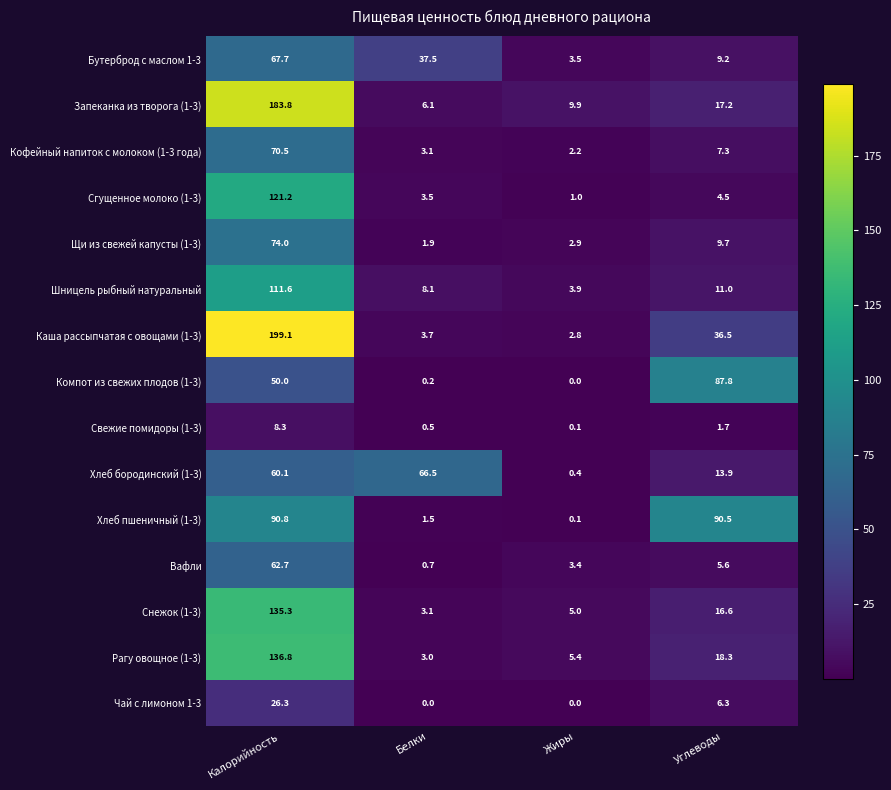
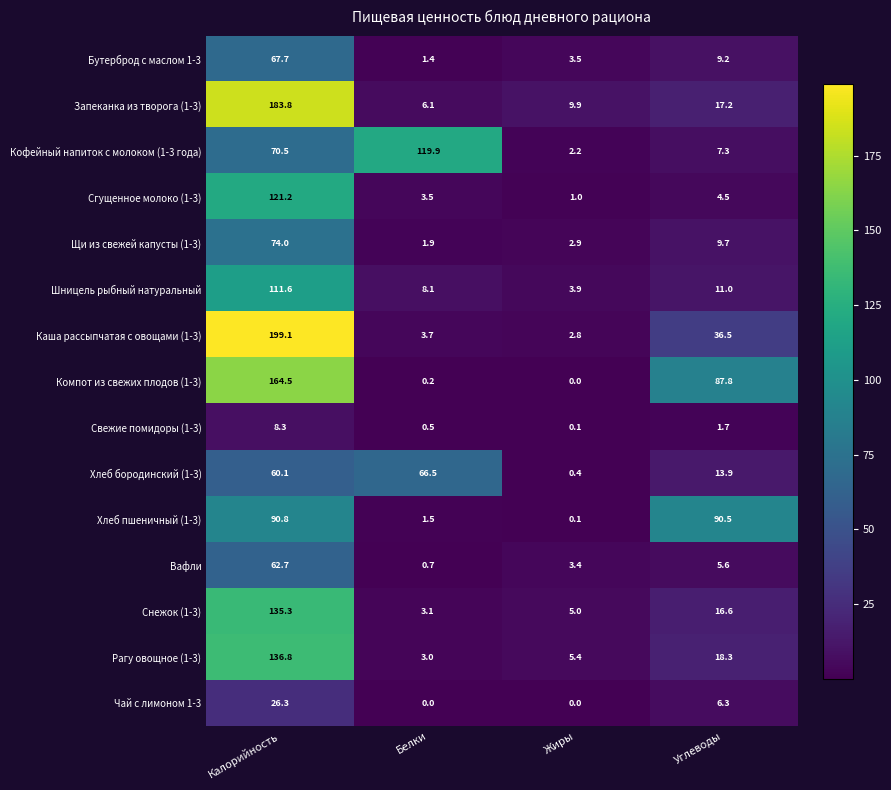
Бутерброд с маслом 1-3, Белки: 37.5 -> 1.4
Кофейный напиток с молоком (1-3 года), Белки: 3.1 -> 119.9
Компот из свежих плодов (1-3), Калорийность: 50.0 -> 164.5
